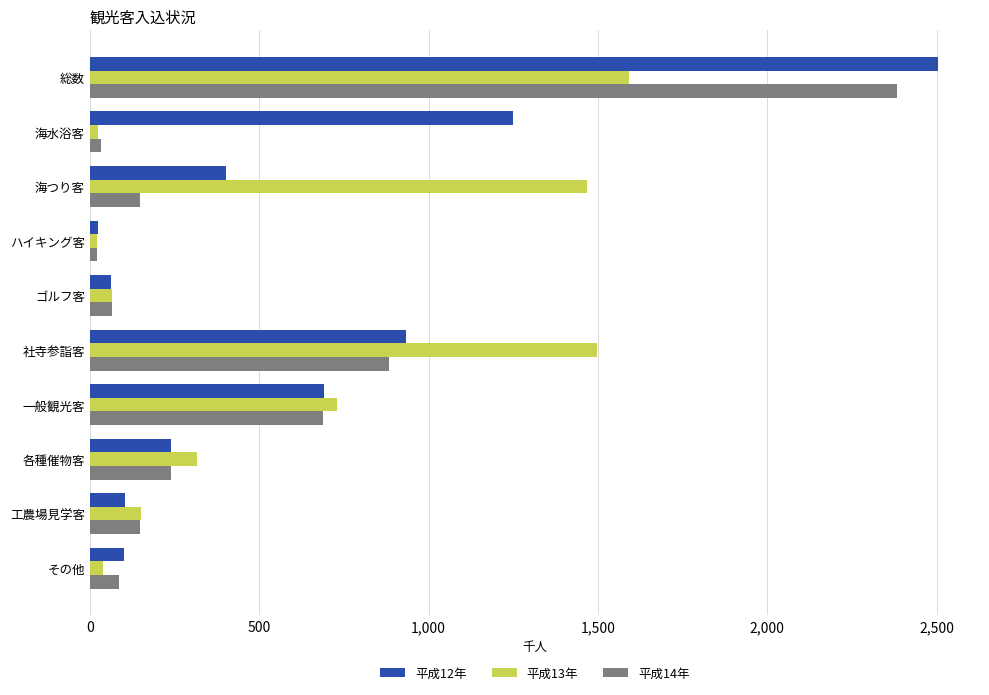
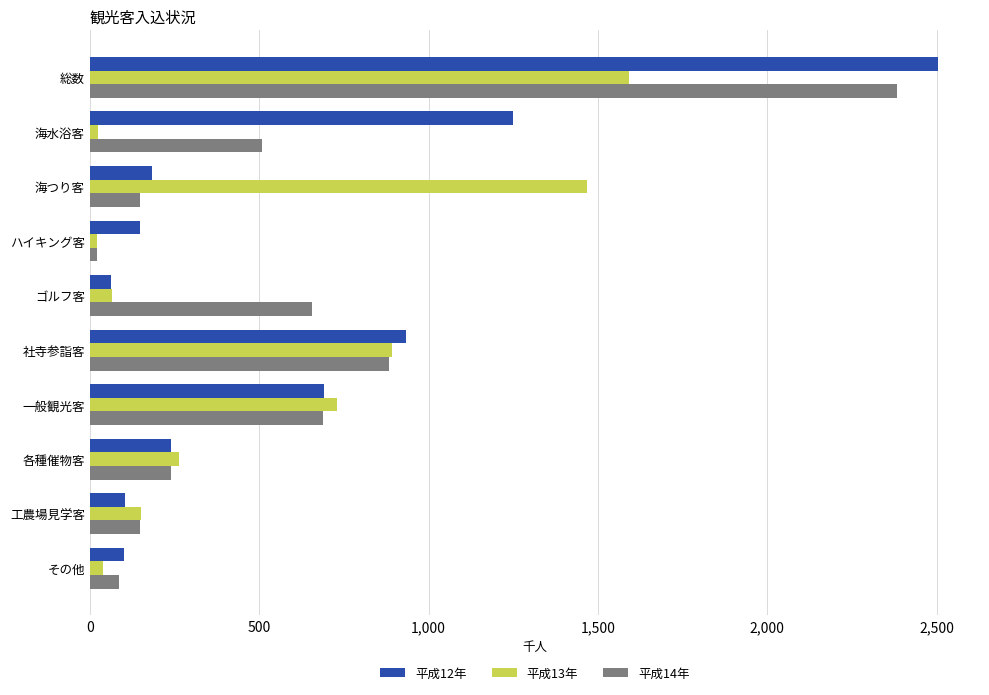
平成14年, 海水浴客: 30 -> 510
平成12年, 海つり客: 400 -> 180
平成12年, ハイキング客: 20 -> 150
平成14年, ゴルフ客: 70 -> 660
平成13年, 社寺参詣客: 1,500 -> 890
平成13年, 各種催物客: 320 -> 260
